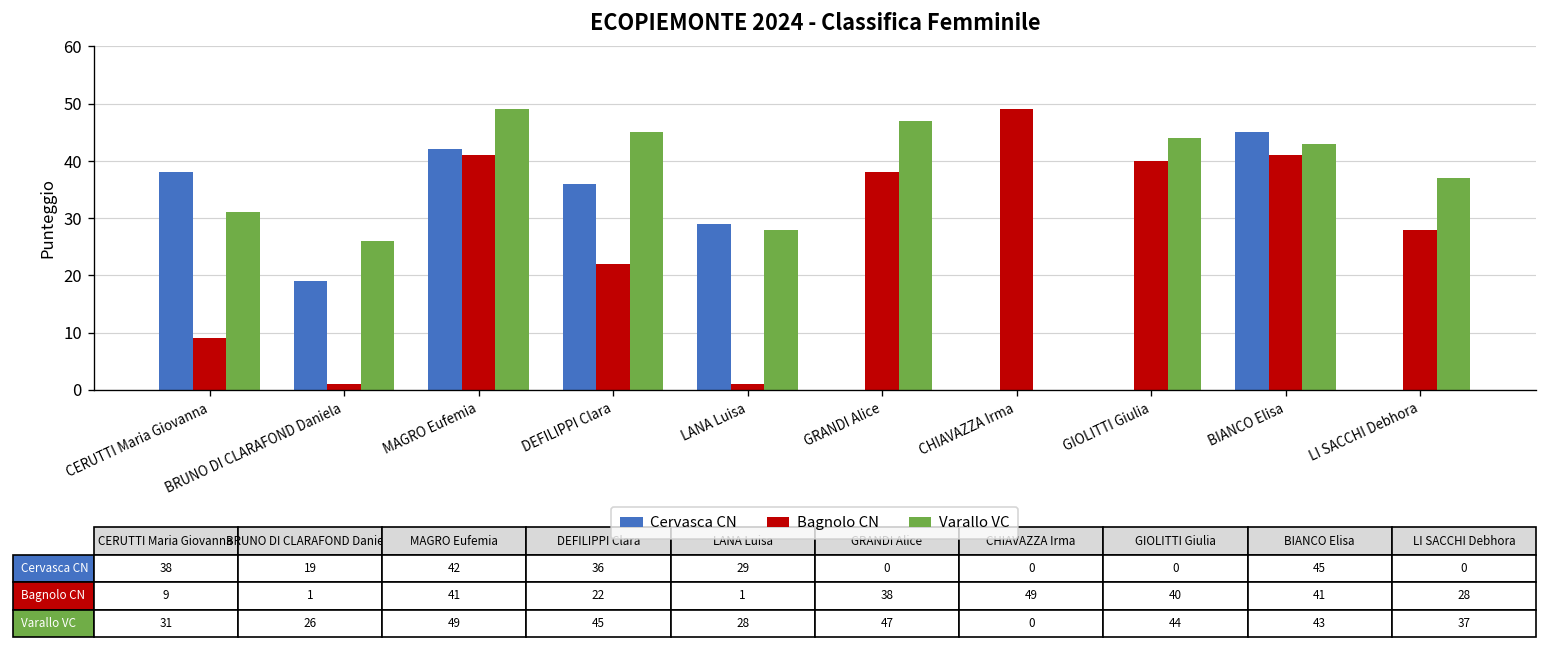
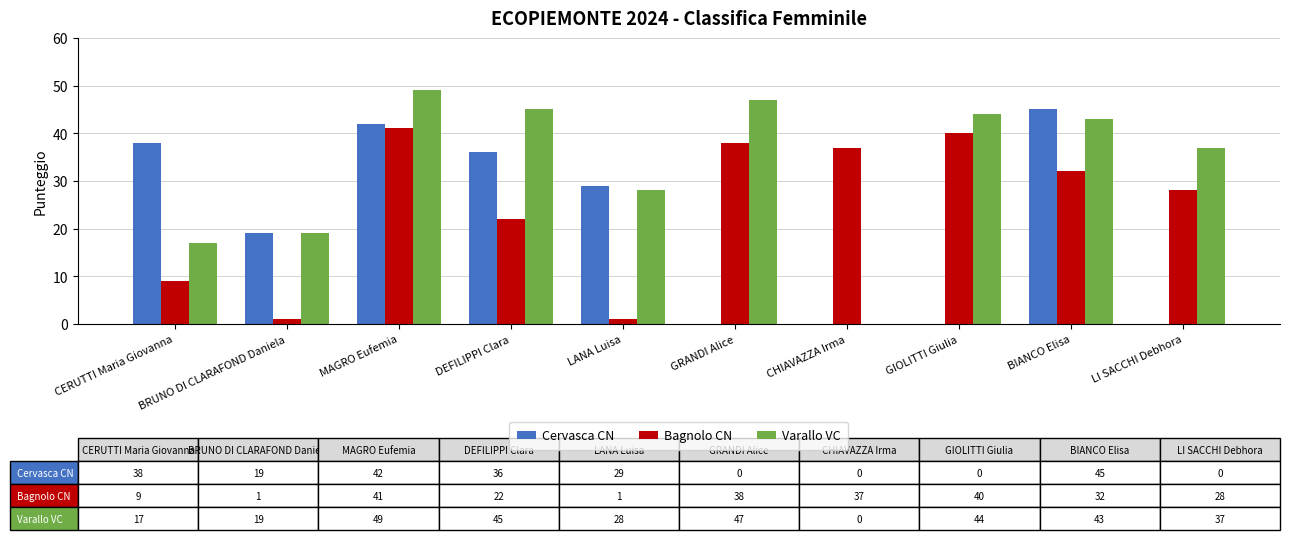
Varallo VC, CERUTTI Maria Giovanna: 31 -> 17
Varallo VC, BRUNO DI CLARAFOND Daniela: 26 -> 19
Bagnolo CN, CHIAVAZZA Irma: 49 -> 37
Bagnolo CN, BIANCO Elisa: 41 -> 32
